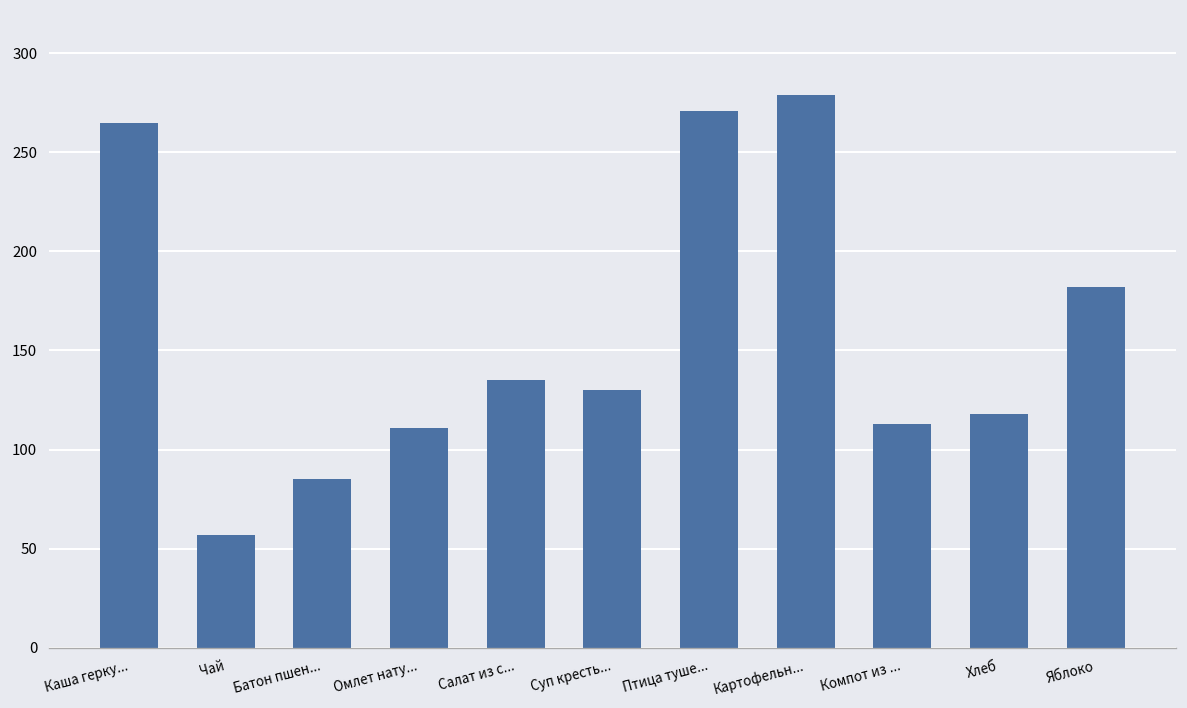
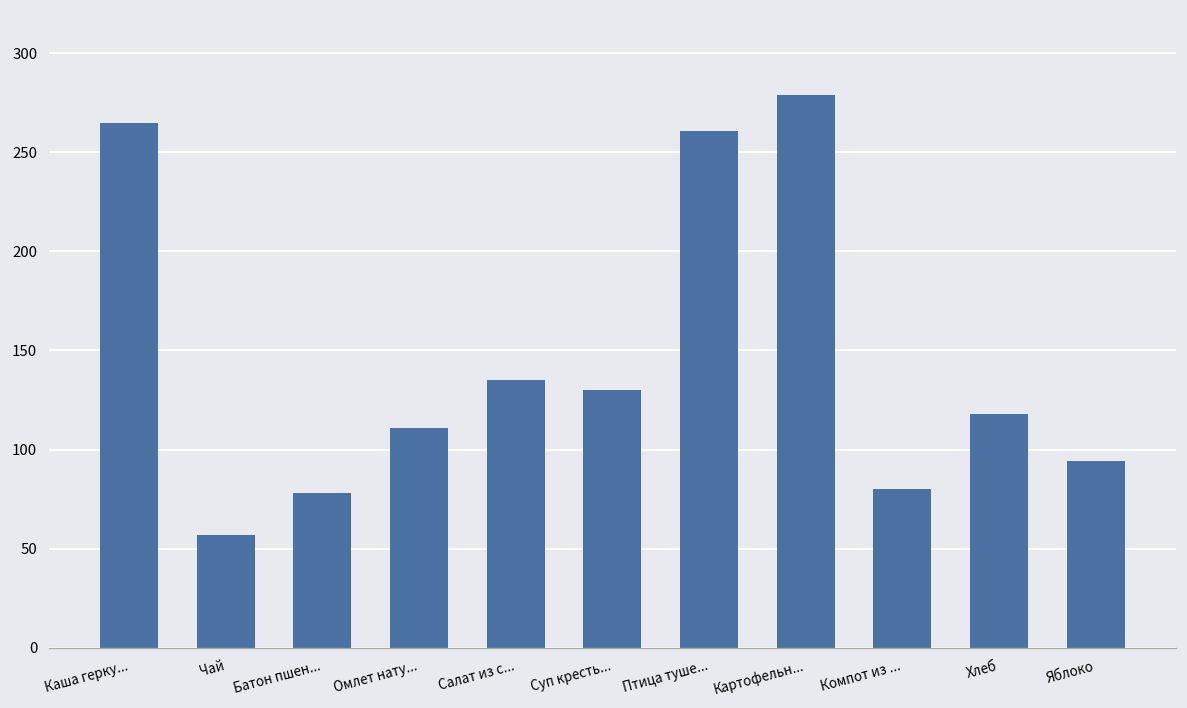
Батон пшен...: 85 -> 78
Птица туше...: 271 -> 261
Компот из ...: 113 -> 80
Яблоко: 182 -> 94
